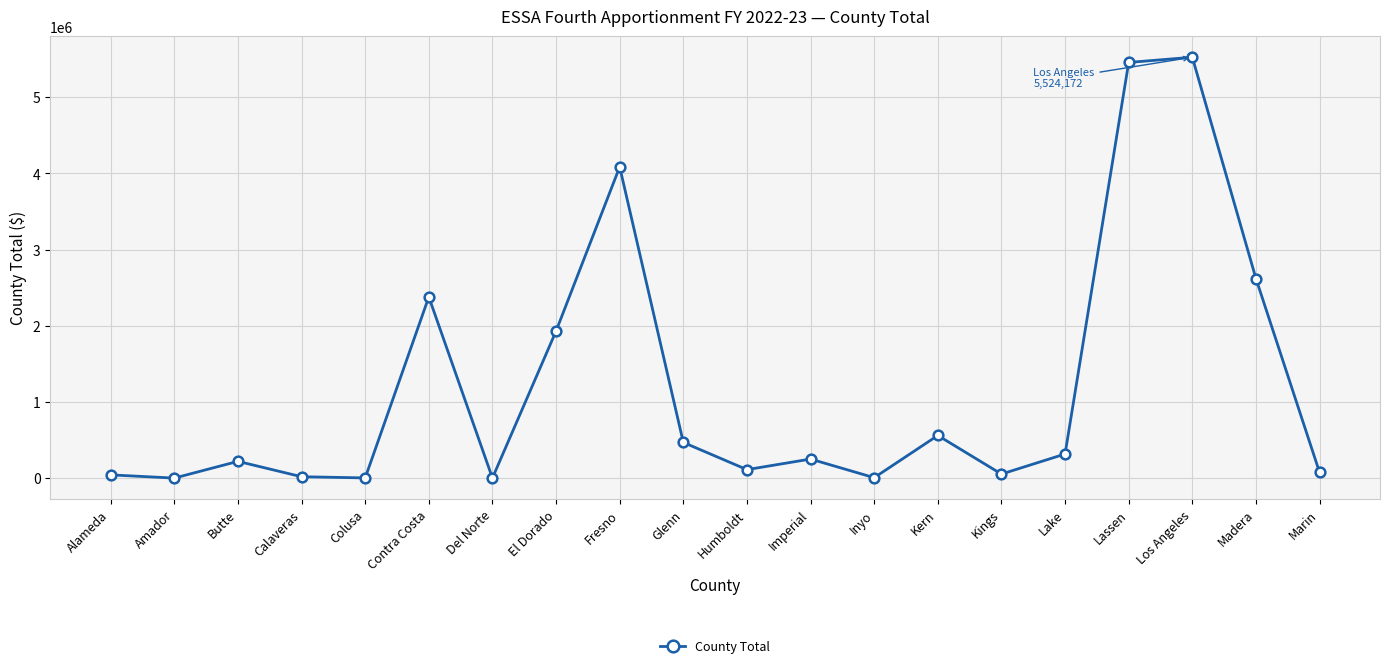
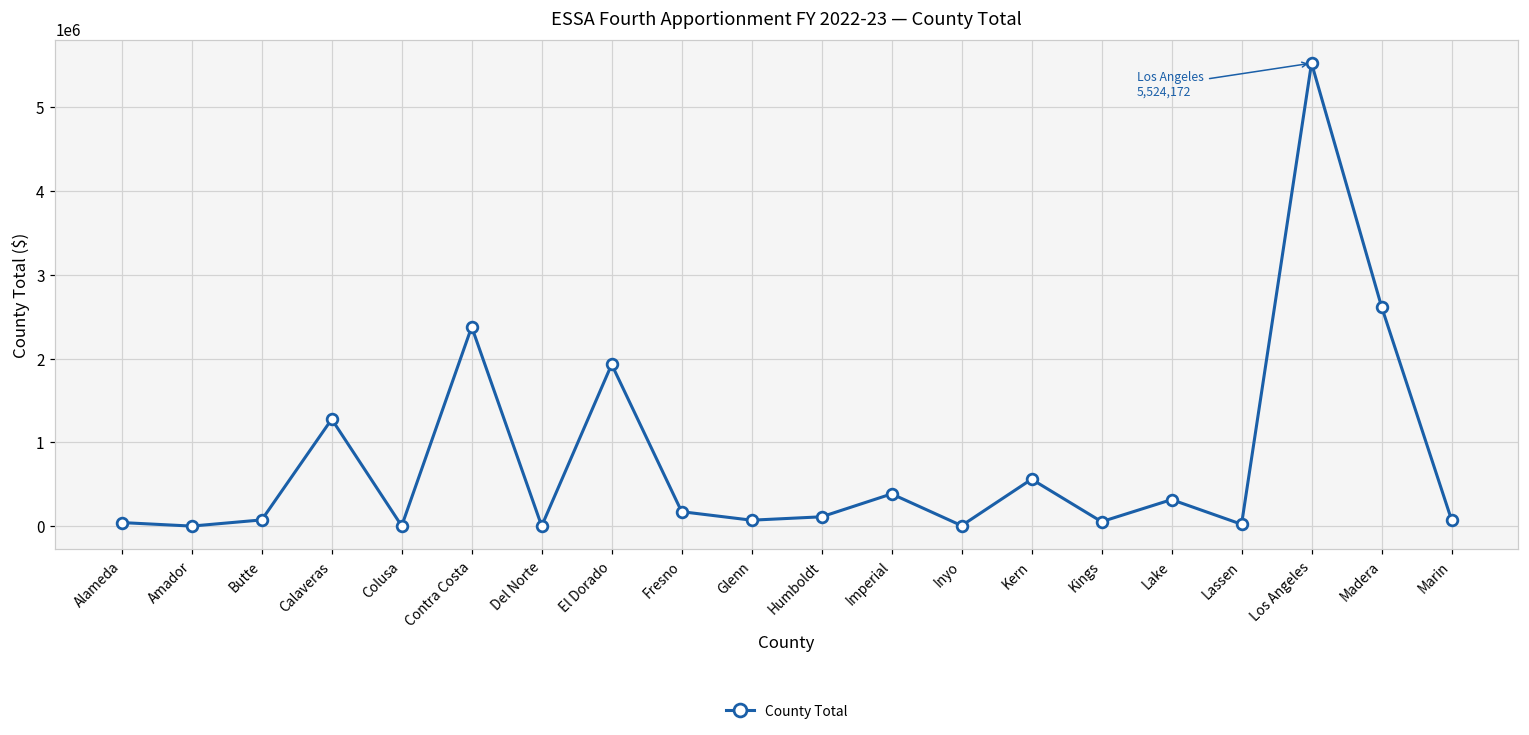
Butte: 200000 -> 100000
Calaveras: 0 -> 1300000
Fresno: 4100000 -> 200000
Glenn: 500000 -> 100000
Imperial: 300000 -> 400000
Lassen: 5500000 -> 0
